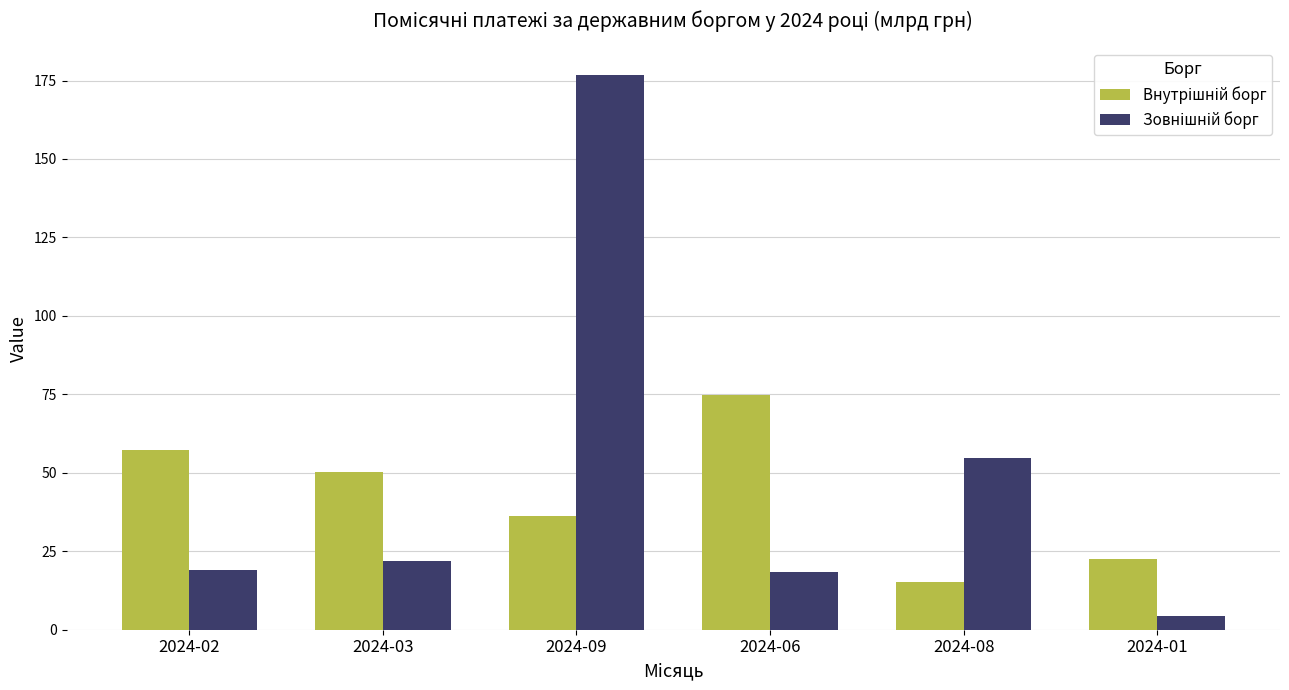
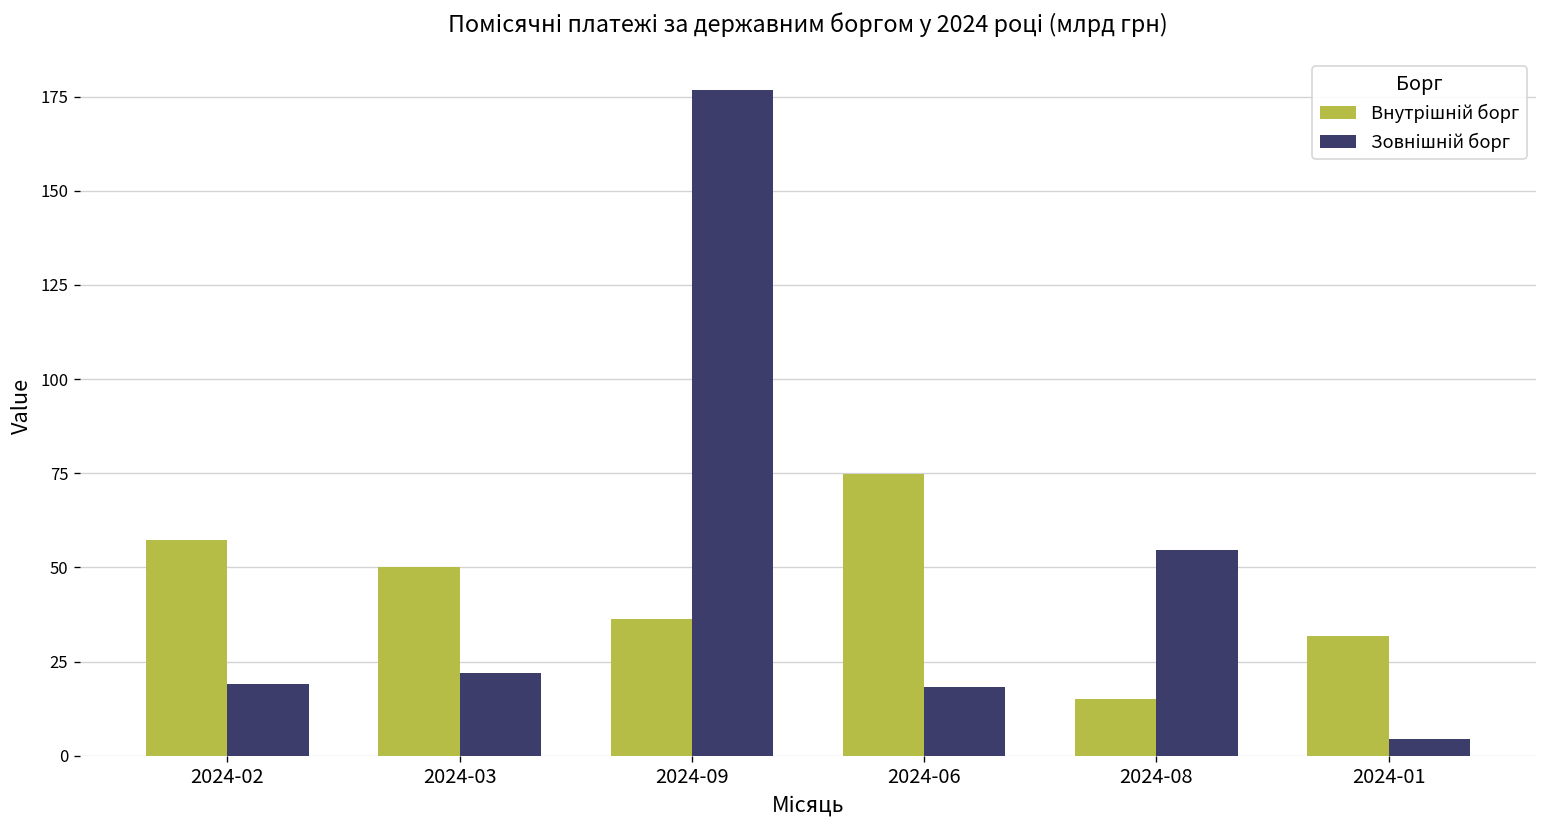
Внутрішній борг, 2024-01: 23 -> 32
